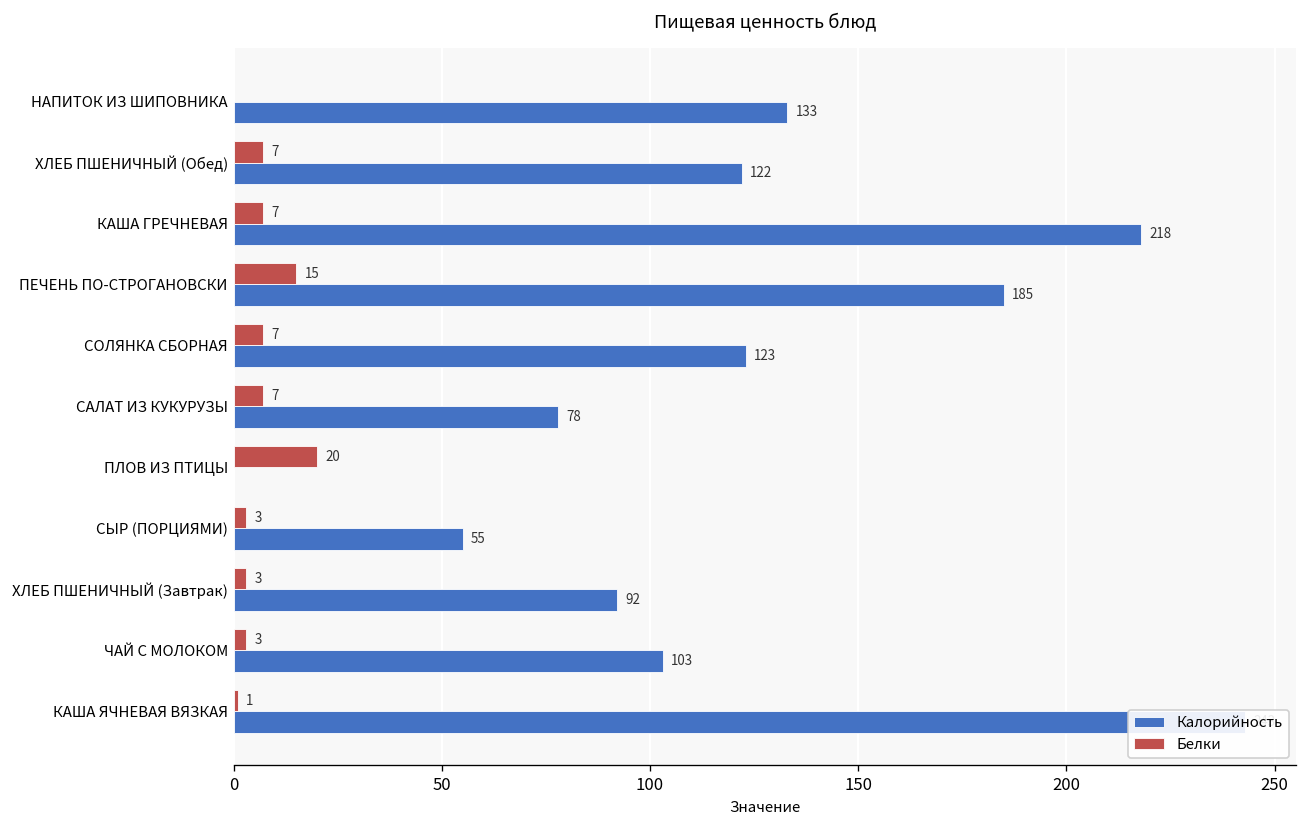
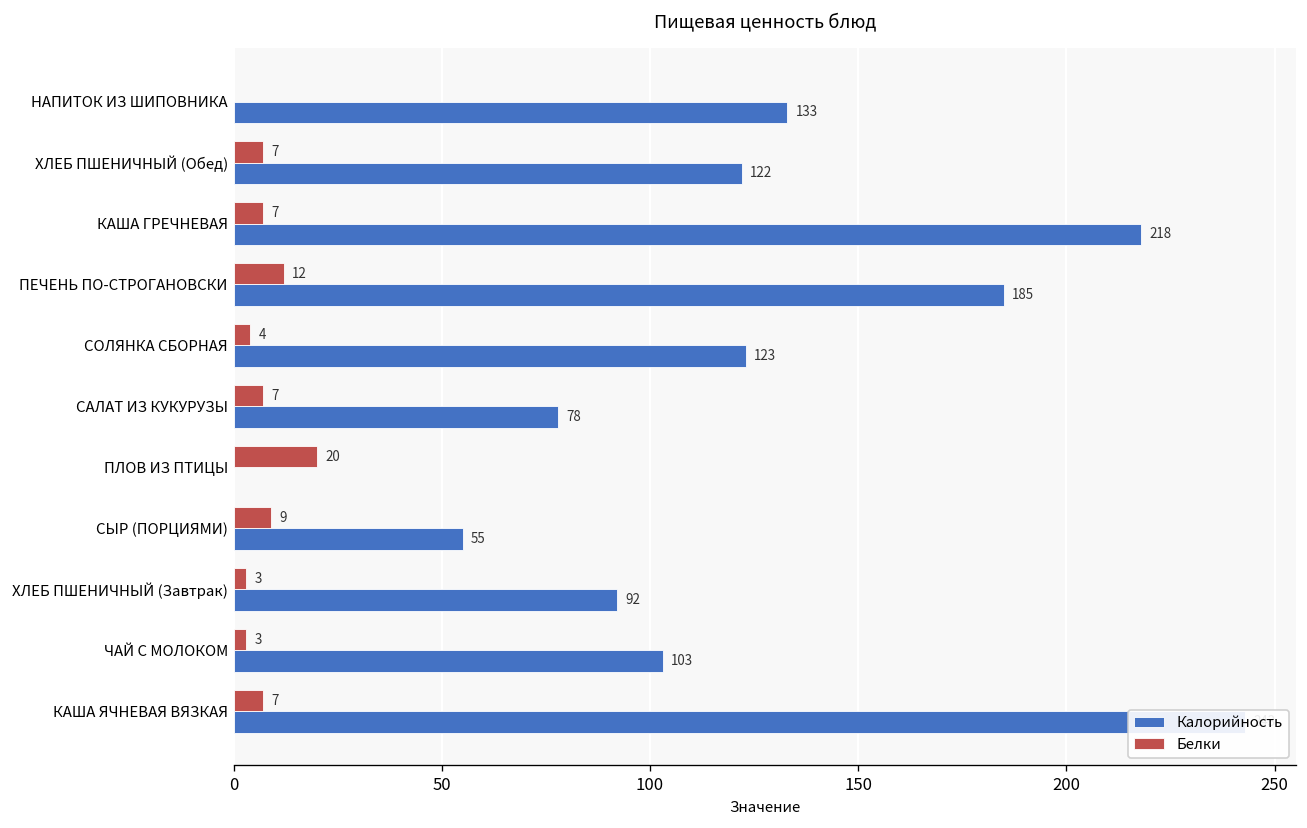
Белки, ПЕЧЕНЬ ПО-СТРОГАНОВСКИ: 15 -> 12
Белки, СОЛЯНКА СБОРНАЯ: 7 -> 4
Белки, СЫР (ПОРЦИЯМИ): 3 -> 9
Белки, КАША ЯЧНЕВАЯ ВЯЗКАЯ: 1 -> 7
